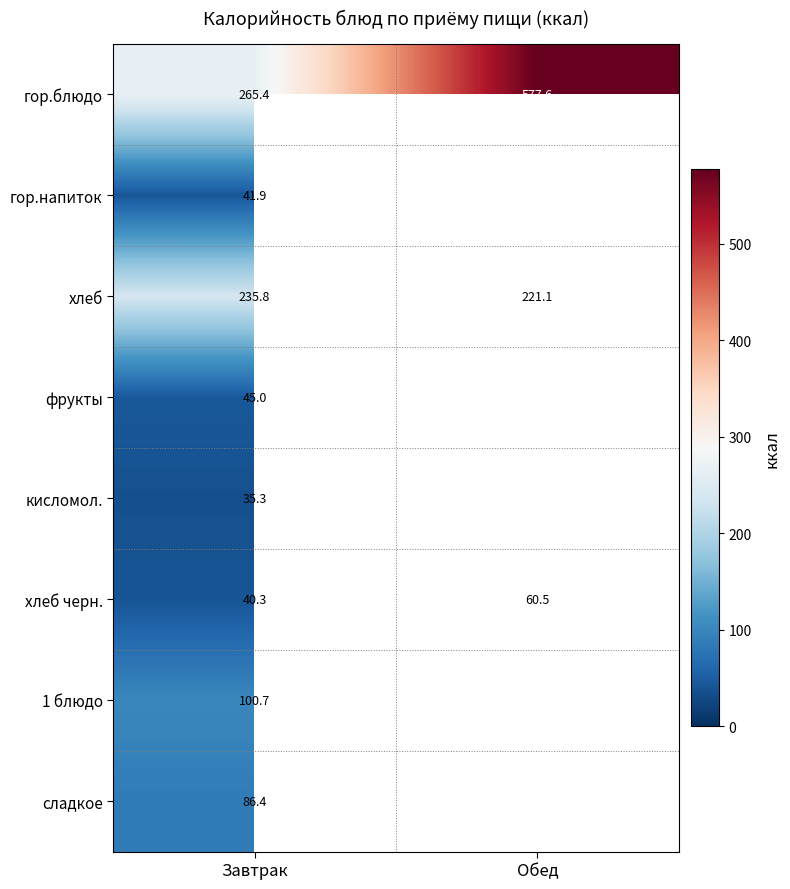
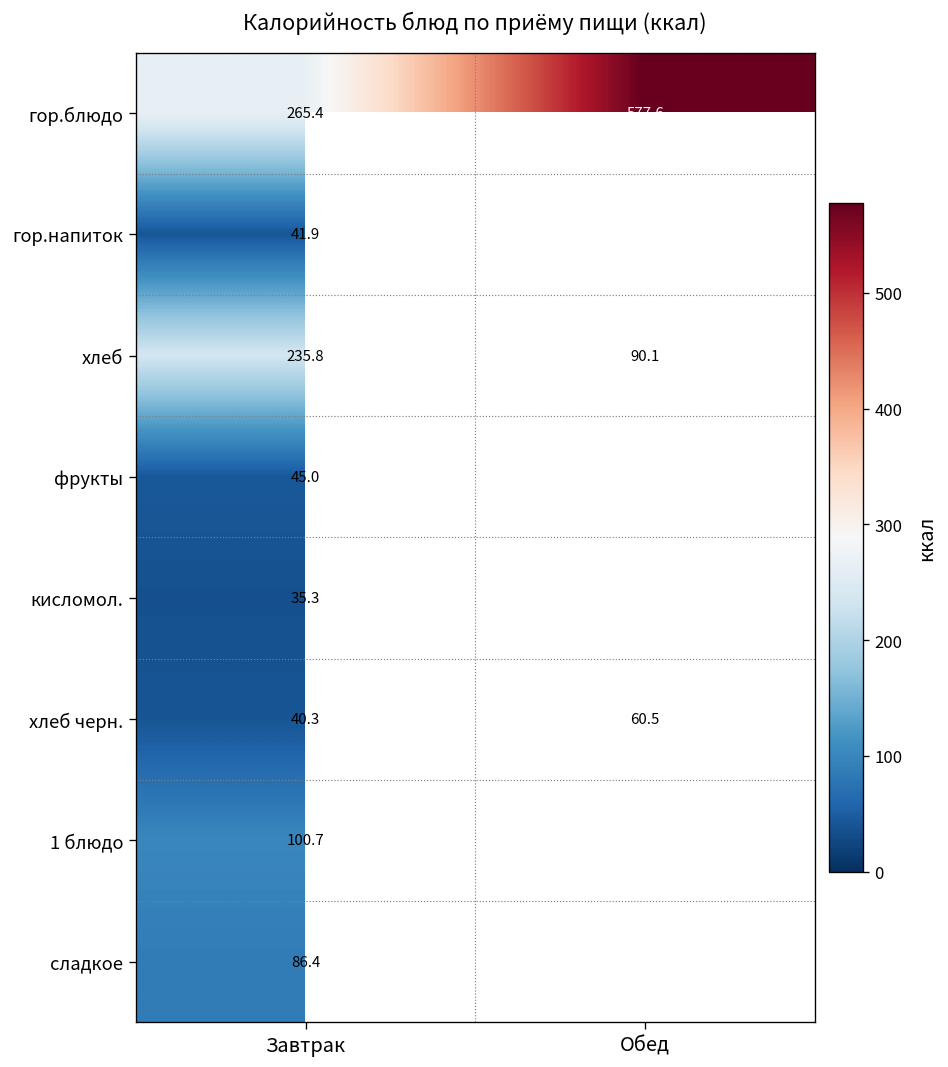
хлеб, Обед: 221.1 -> 90.1
